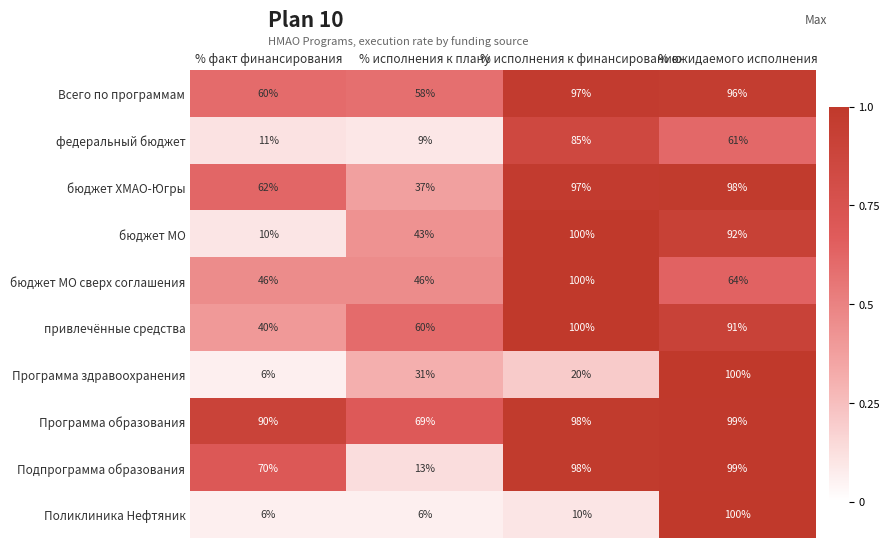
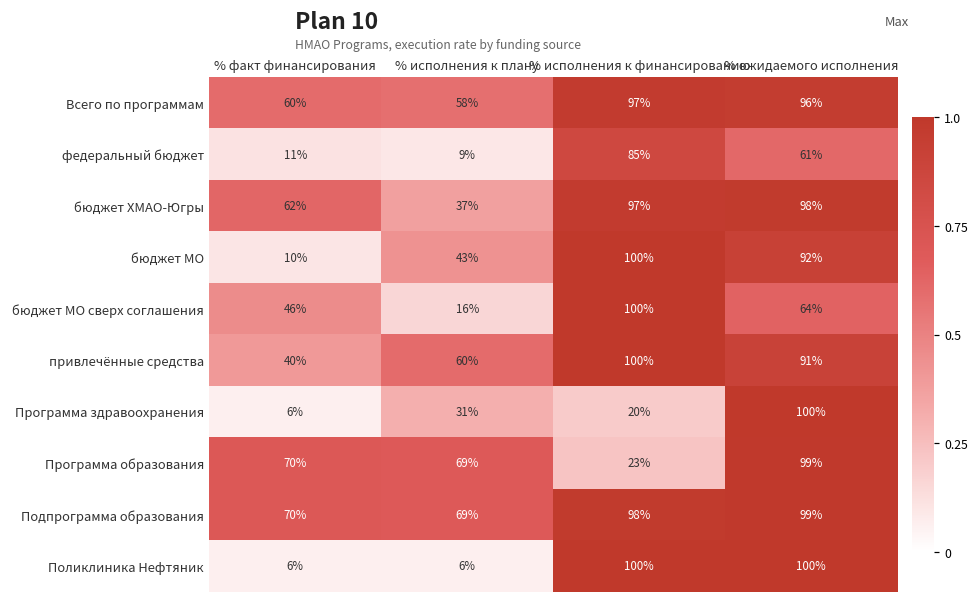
бюджет МО сверх соглашения, % исполнения к плану: 46% -> 16%
Программа образования, % факт финансирования: 90% -> 70%
Программа образования, % исполнения к финансированию: 98% -> 23%
Подпрограмма образования, % исполнения к плану: 13% -> 69%
Поликлиника Нефтяник, % исполнения к финансированию: 10% -> 100%
